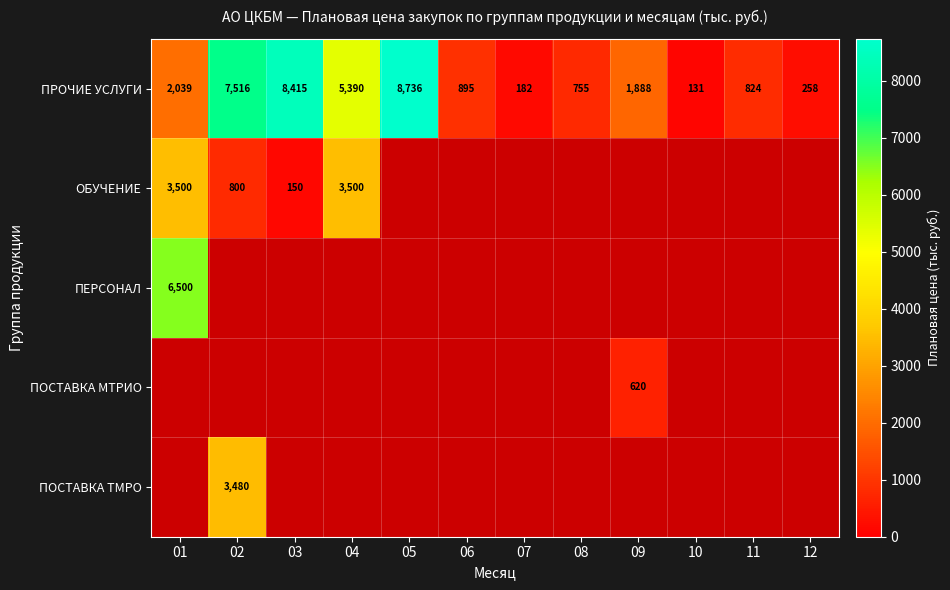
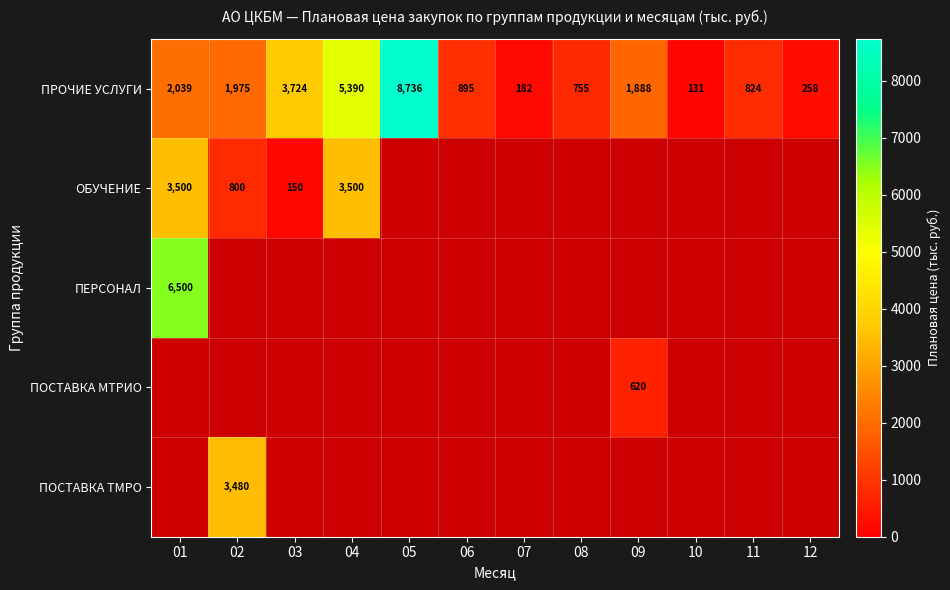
ПРОЧИЕ УСЛУГИ, 02: 7,516 -> 1,975
ПРОЧИЕ УСЛУГИ, 03: 8,415 -> 3,724
